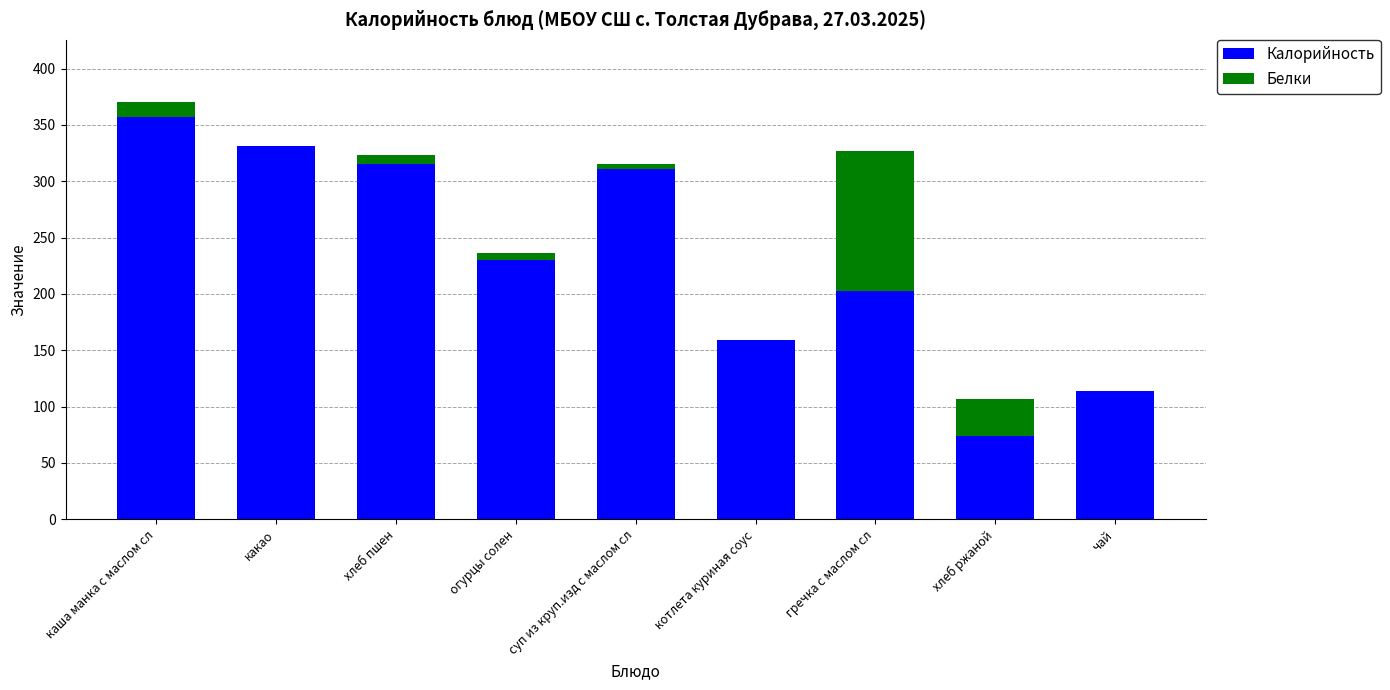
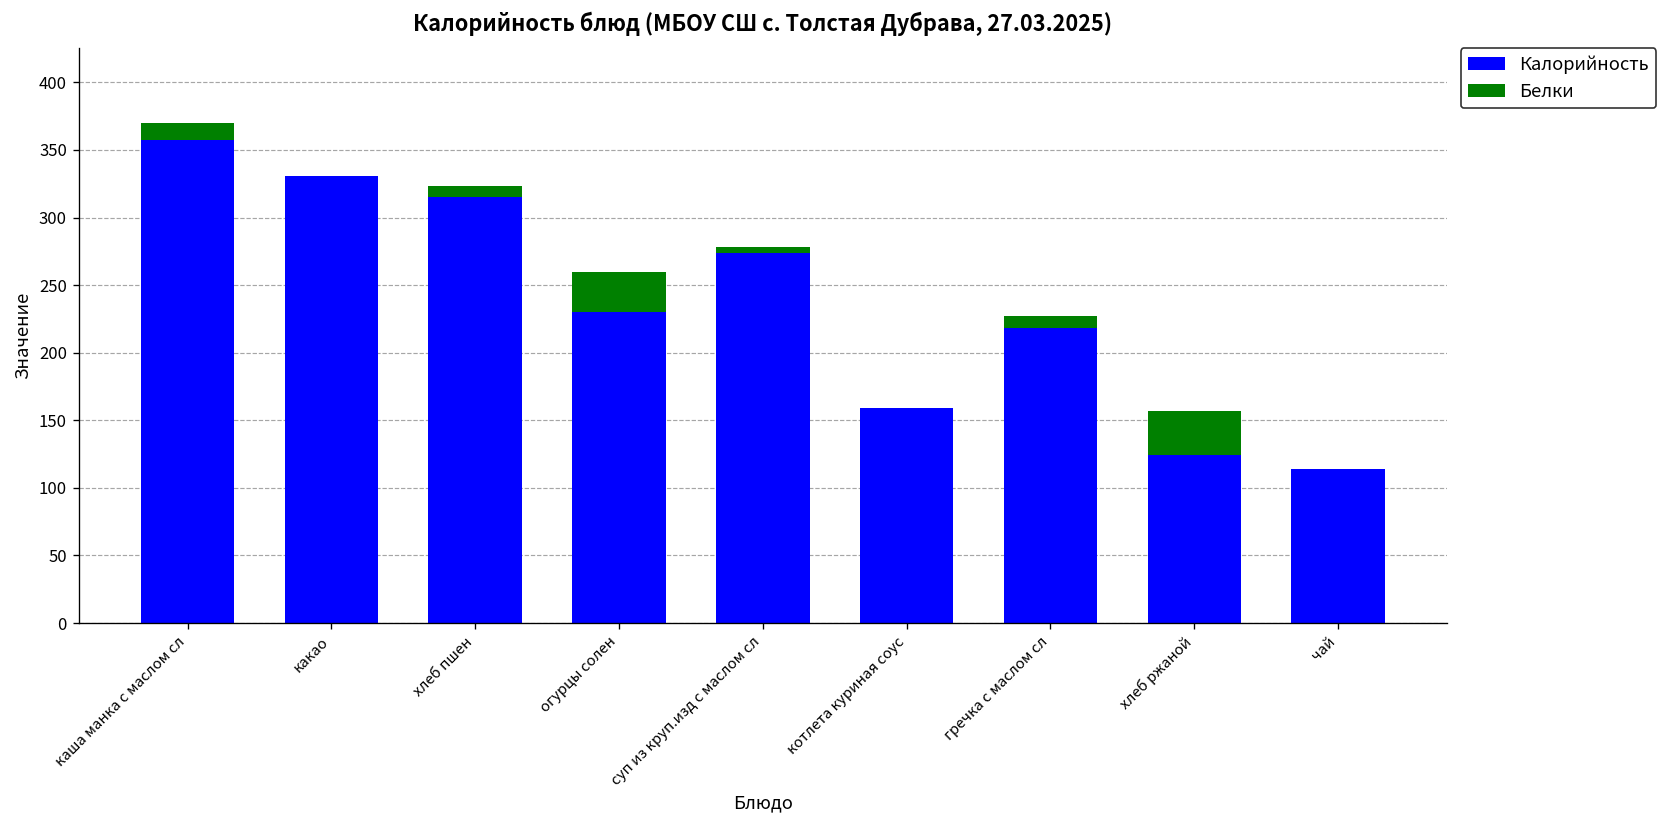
Белки, огурцы солен: 6 -> 30
Калорийность, суп из круп.изд с маслом сл: 311 -> 274
Калорийность, гречка с маслом сл: 203 -> 218
Белки, гречка с маслом сл: 124 -> 9
Калорийность, хлеб ржаной: 74 -> 124
